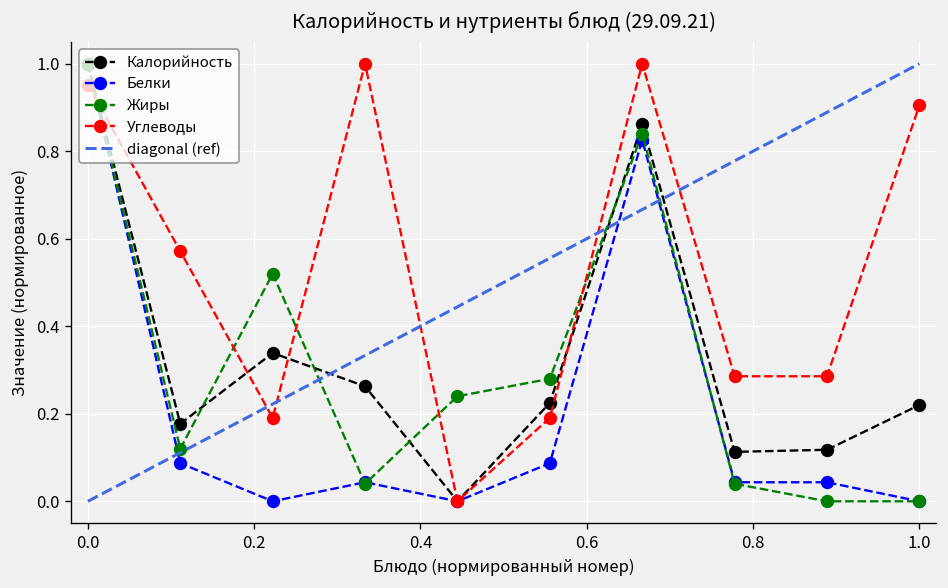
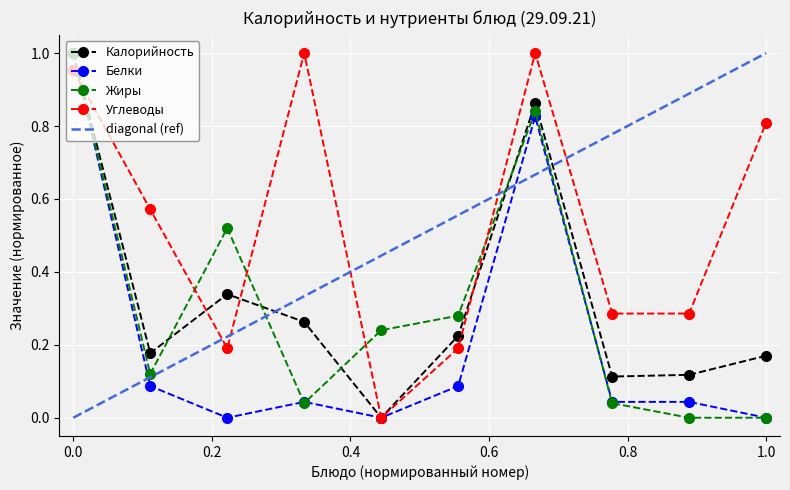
Калорийность, 1.0: 0.22 -> 0.17
Углеводы, 1.0: 0.90 -> 0.81
